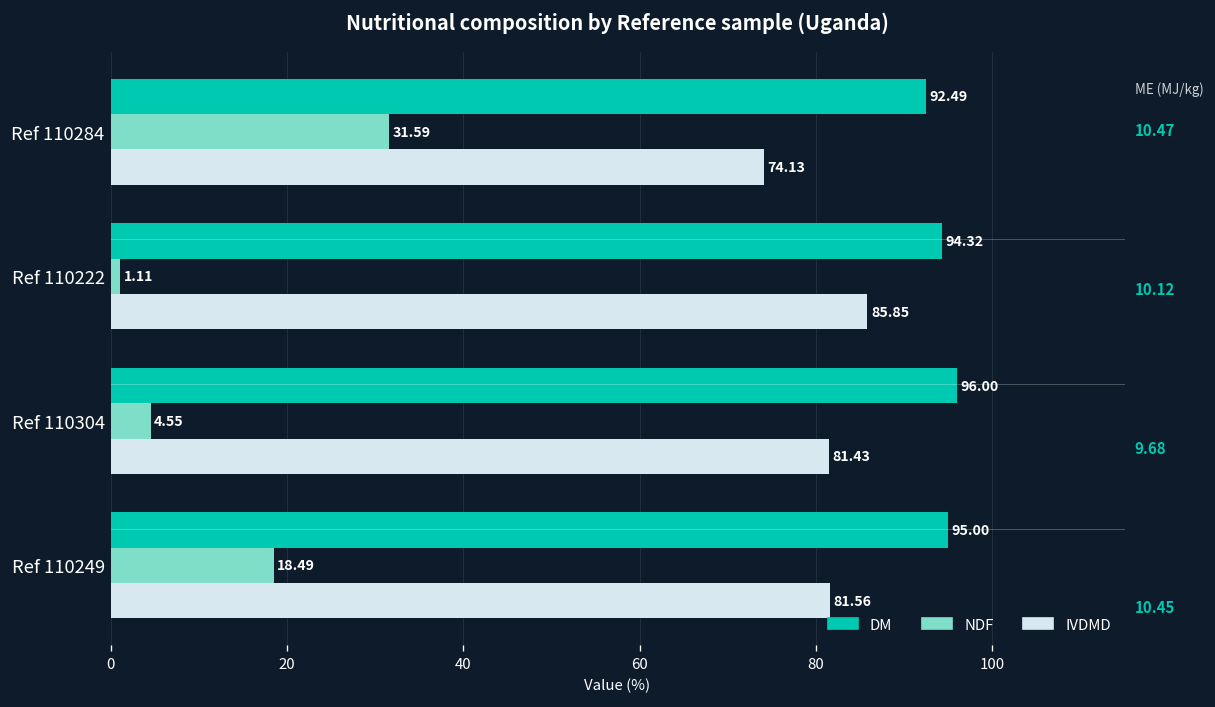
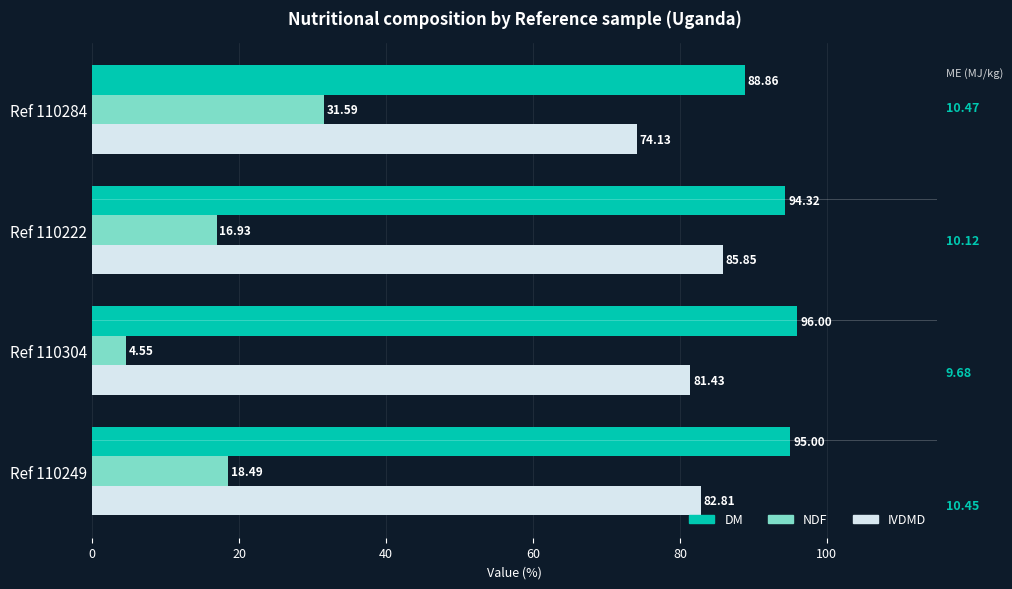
DM, Ref 110284: 92.49 -> 88.86
NDF, Ref 110222: 1.11 -> 16.93
IVDMD, Ref 110249: 81.56 -> 82.81
